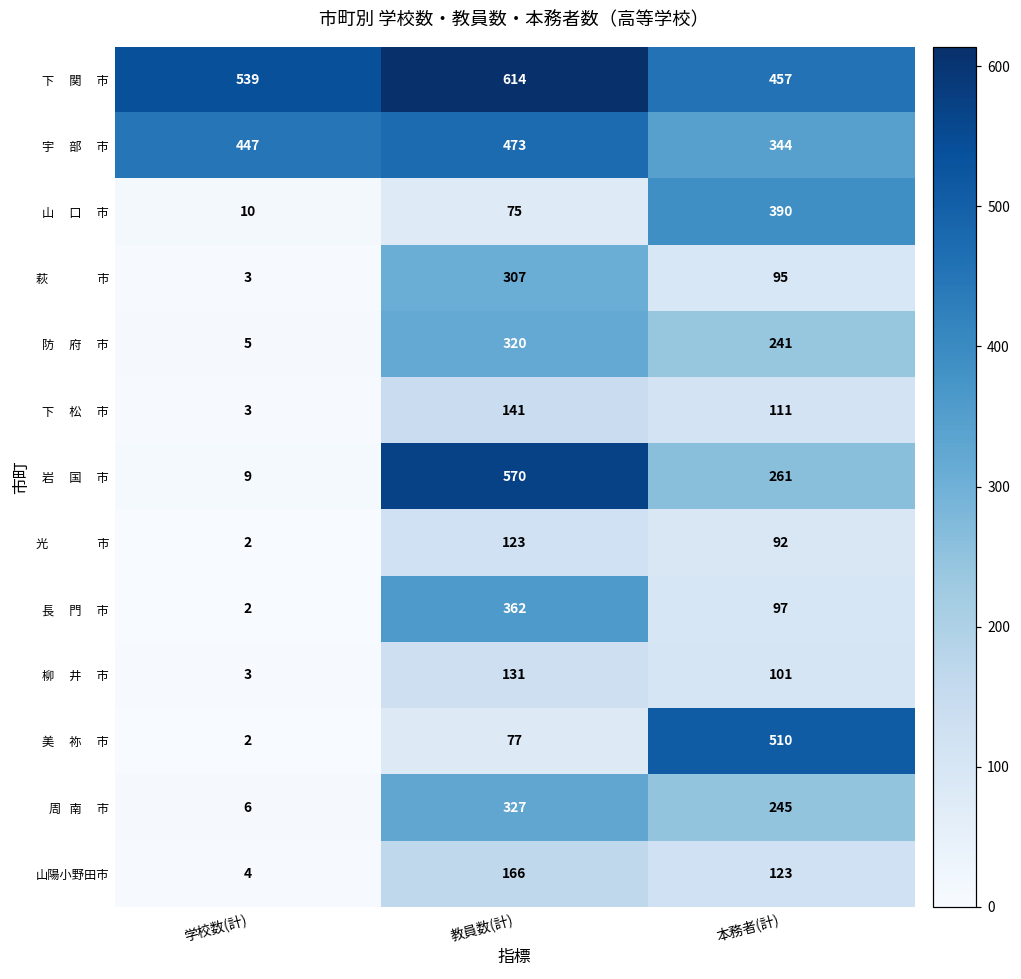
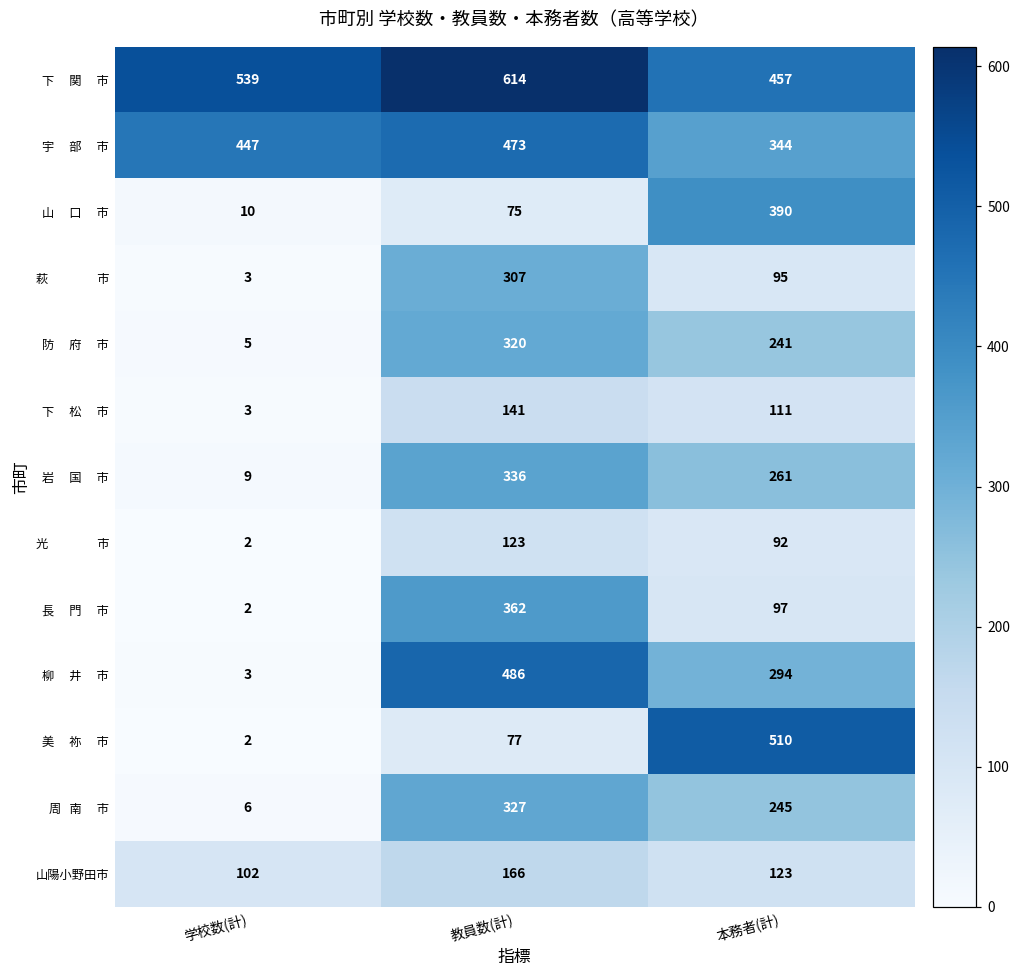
岩 国 市, 教員数(計): 570 -> 336
柳 井 市, 教員数(計): 131 -> 486
柳 井 市, 本務者(計): 101 -> 294
山陽小野田市, 学校数(計): 4 -> 102
